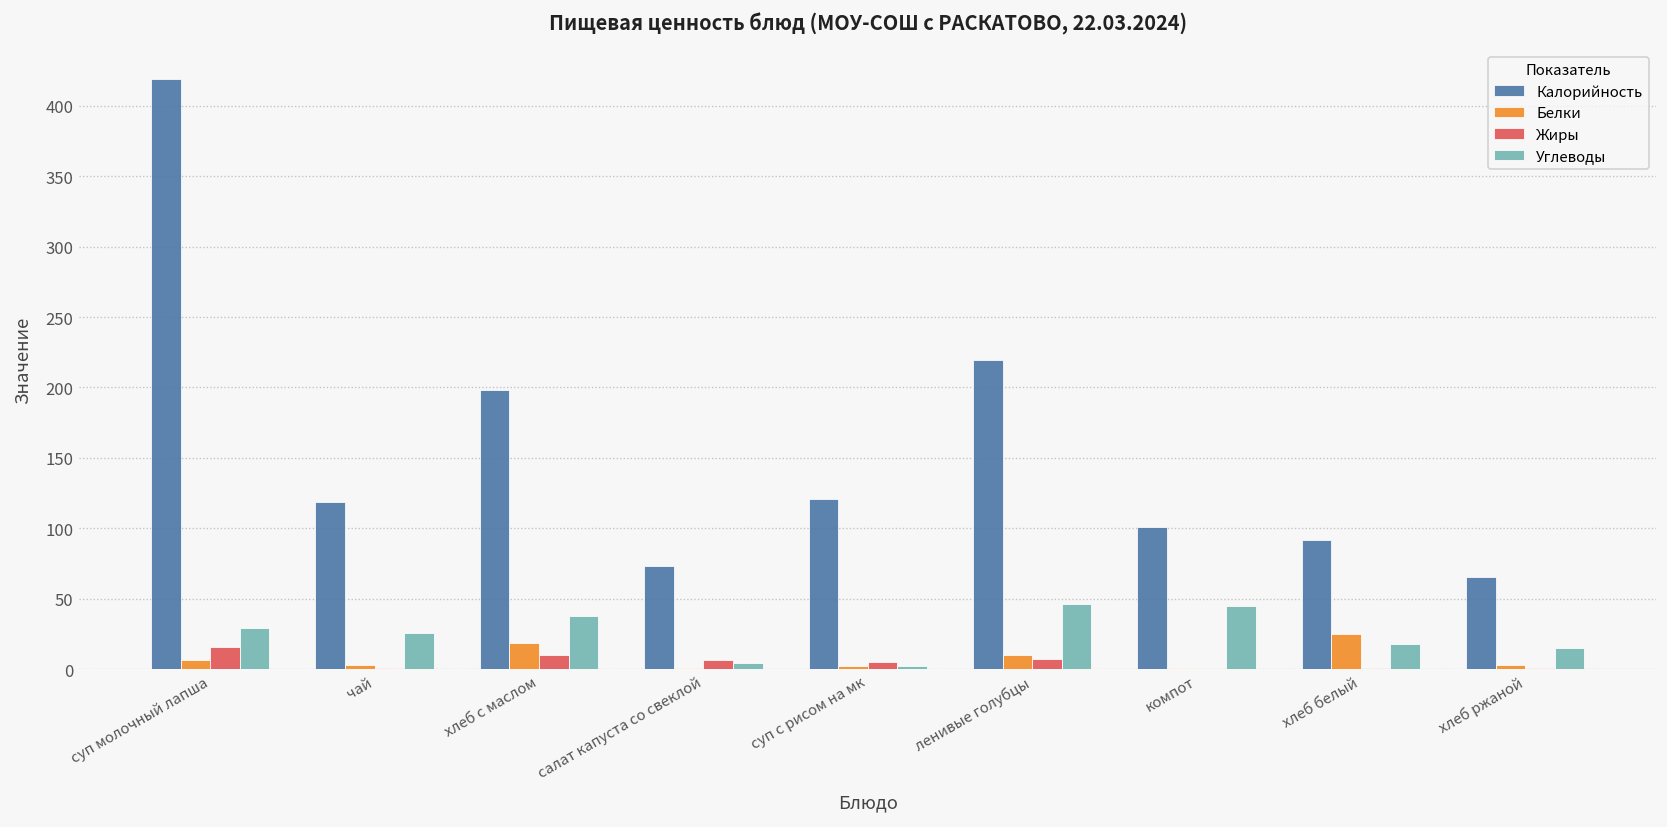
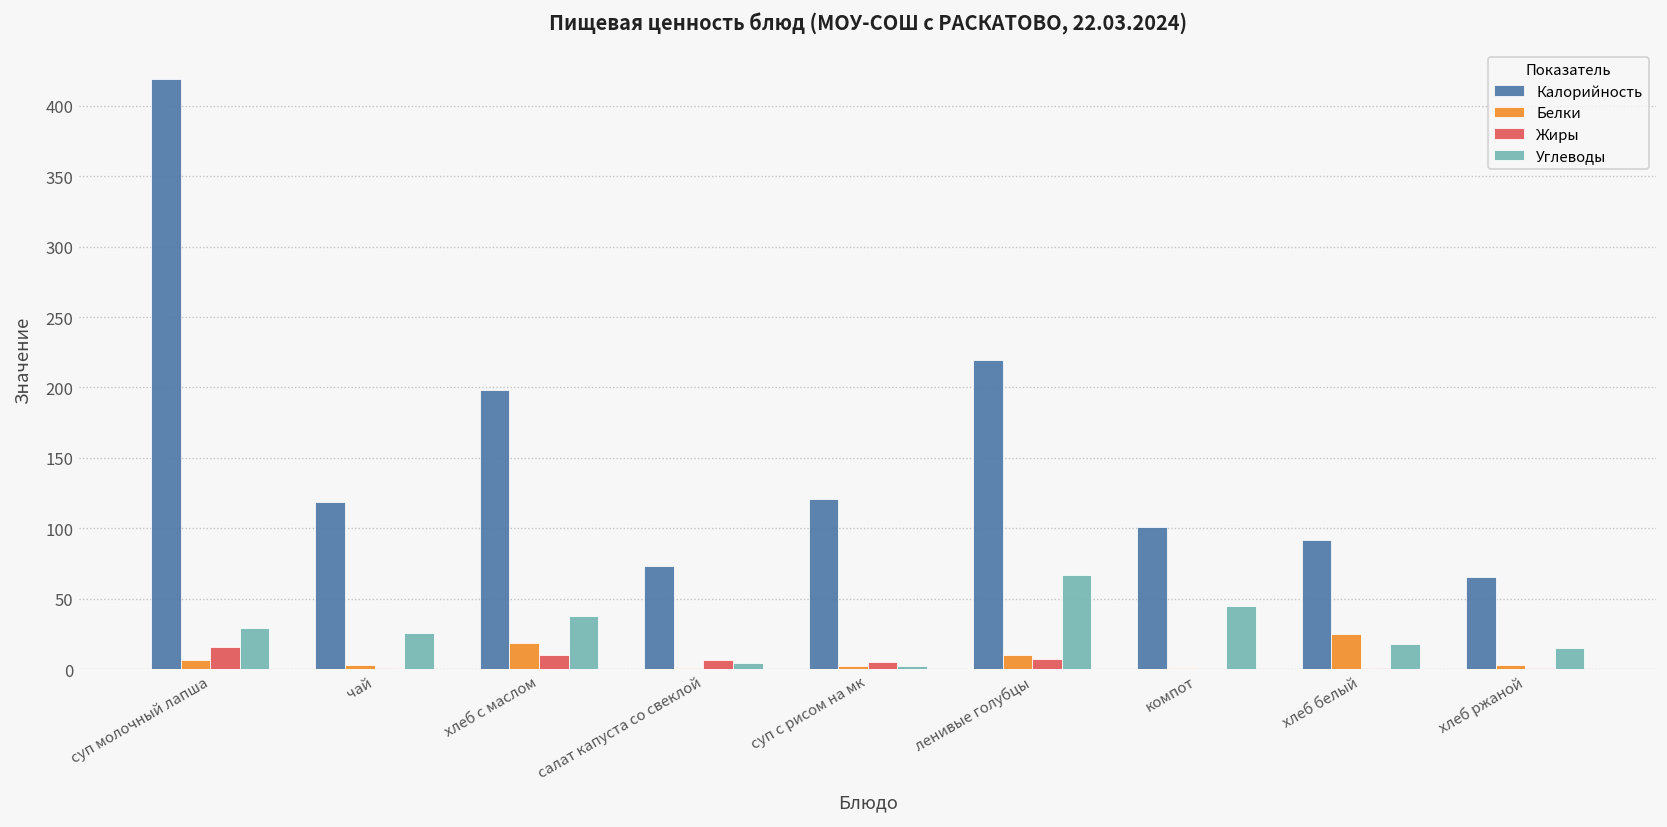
Углеводы, ленивые голубцы: 46 -> 67
